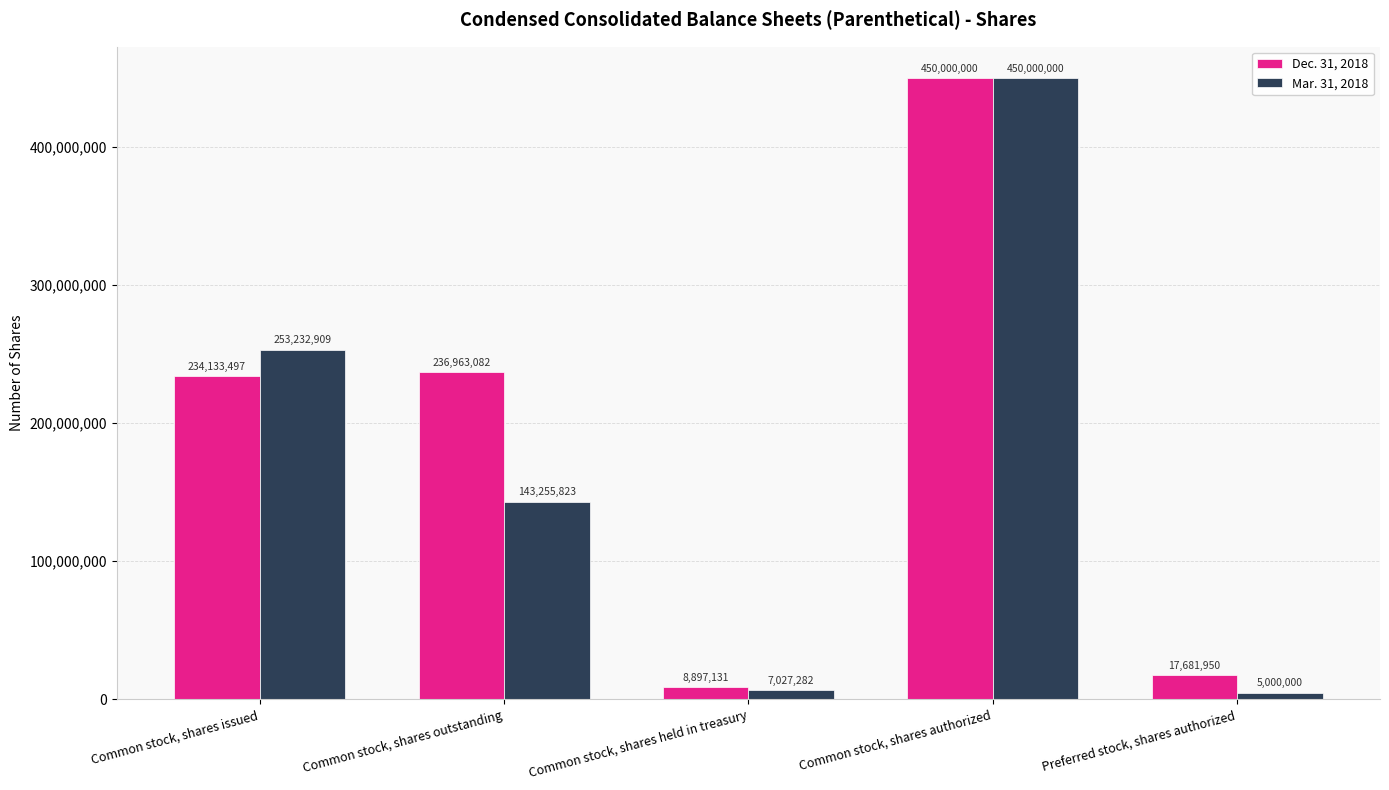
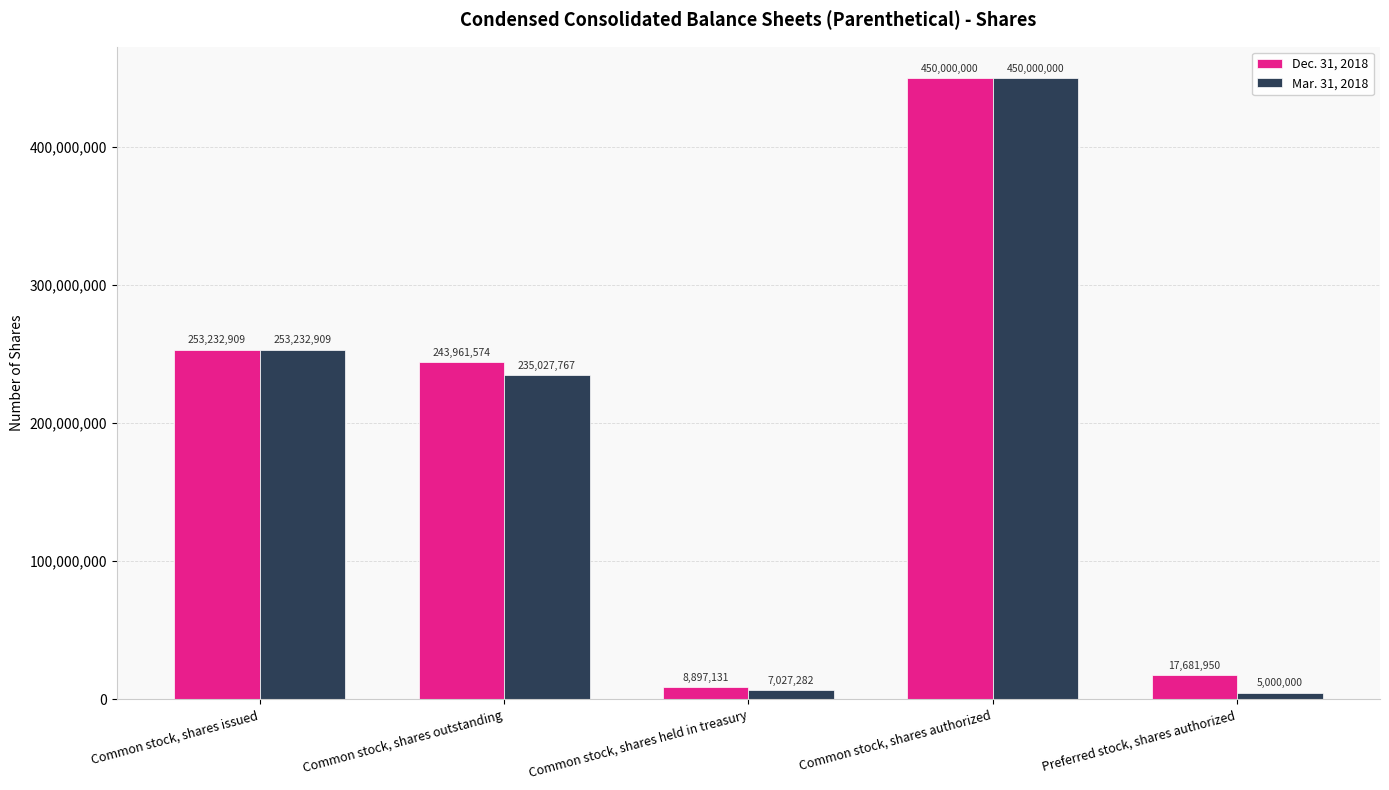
Dec. 31, 2018, Common stock, shares issued: 234,133,497 -> 253,232,909
Dec. 31, 2018, Common stock, shares outstanding: 236,963,082 -> 243,961,574
Mar. 31, 2018, Common stock, shares outstanding: 143,255,823 -> 235,027,767
